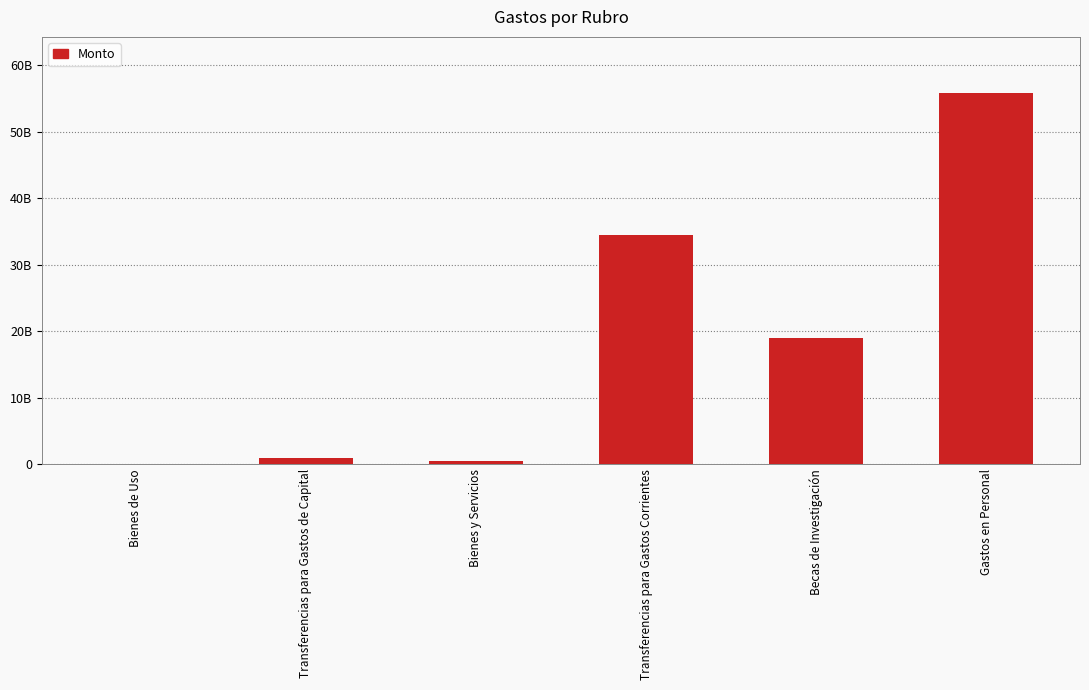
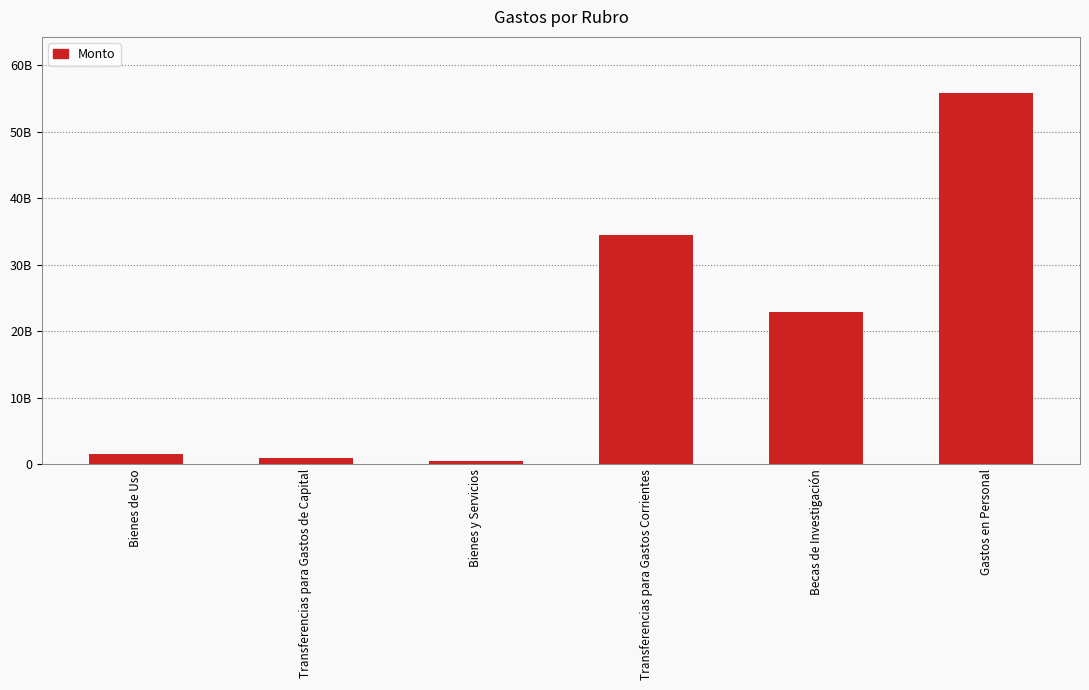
Bienes de Uso: 0 -> 2000000000
Becas de Investigación: 19000000000 -> 23000000000
